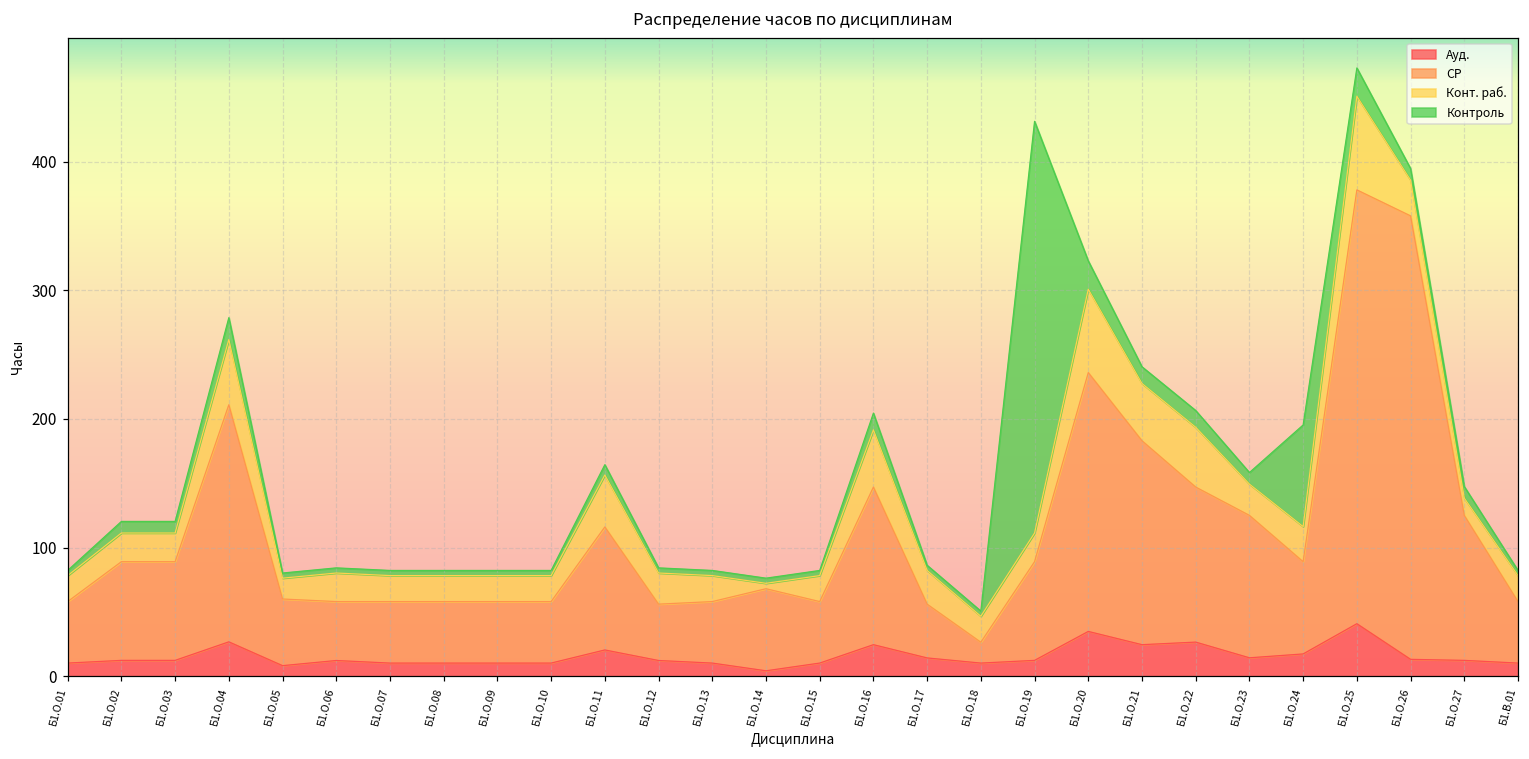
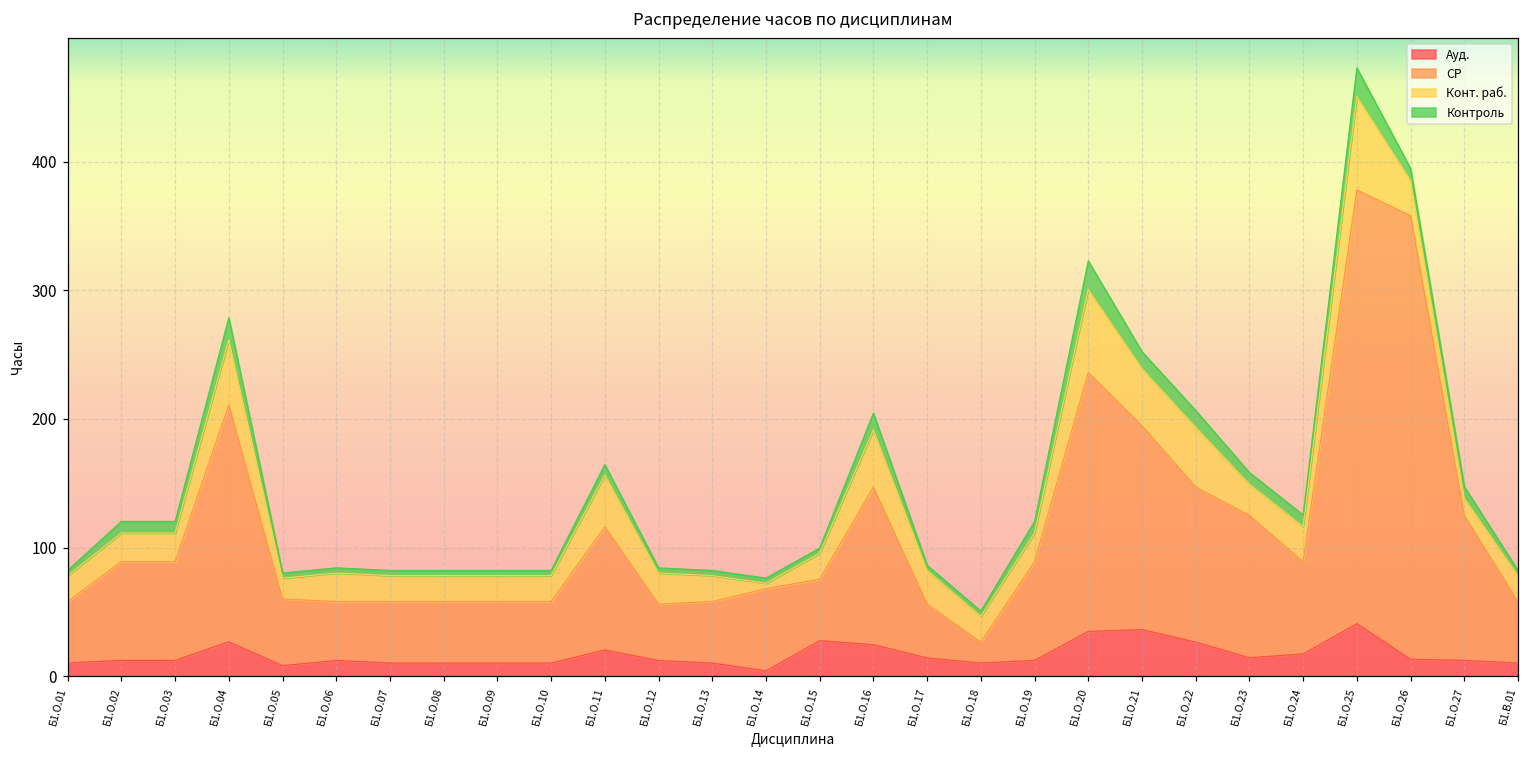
Ауд., Б1.О.15: 10 -> 28
Контроль, Б1.О.19: 320 -> 9
Ауд., Б1.О.21: 25 -> 36
Контроль, Б1.О.24: 79 -> 9
